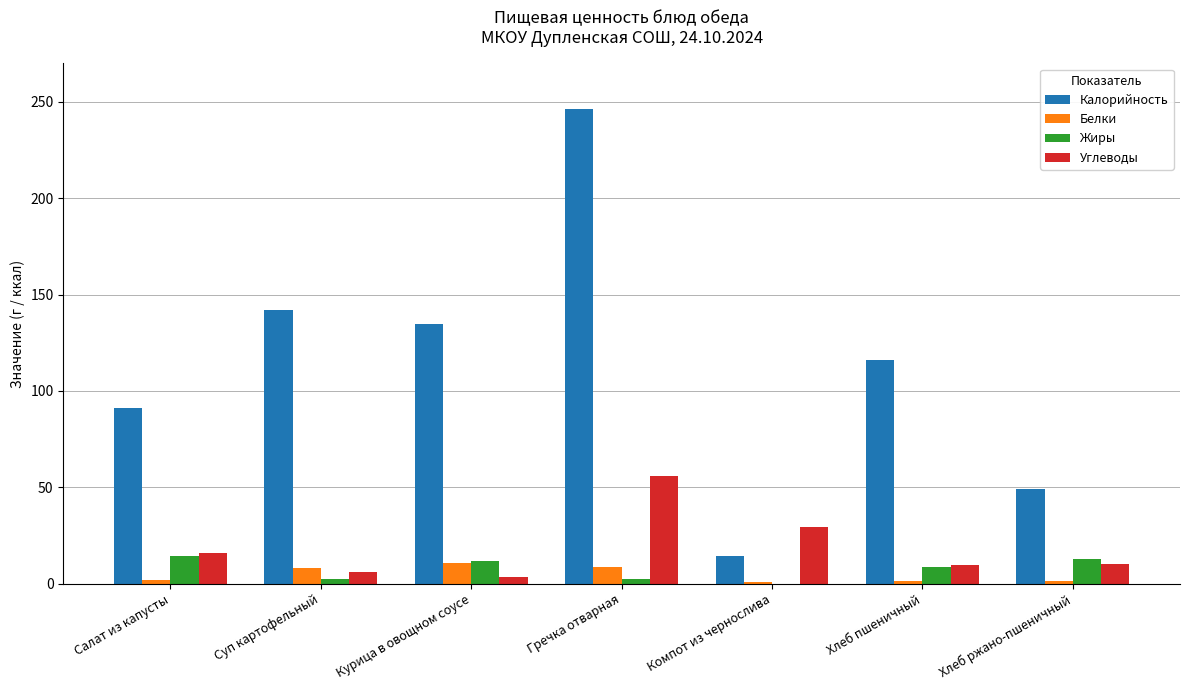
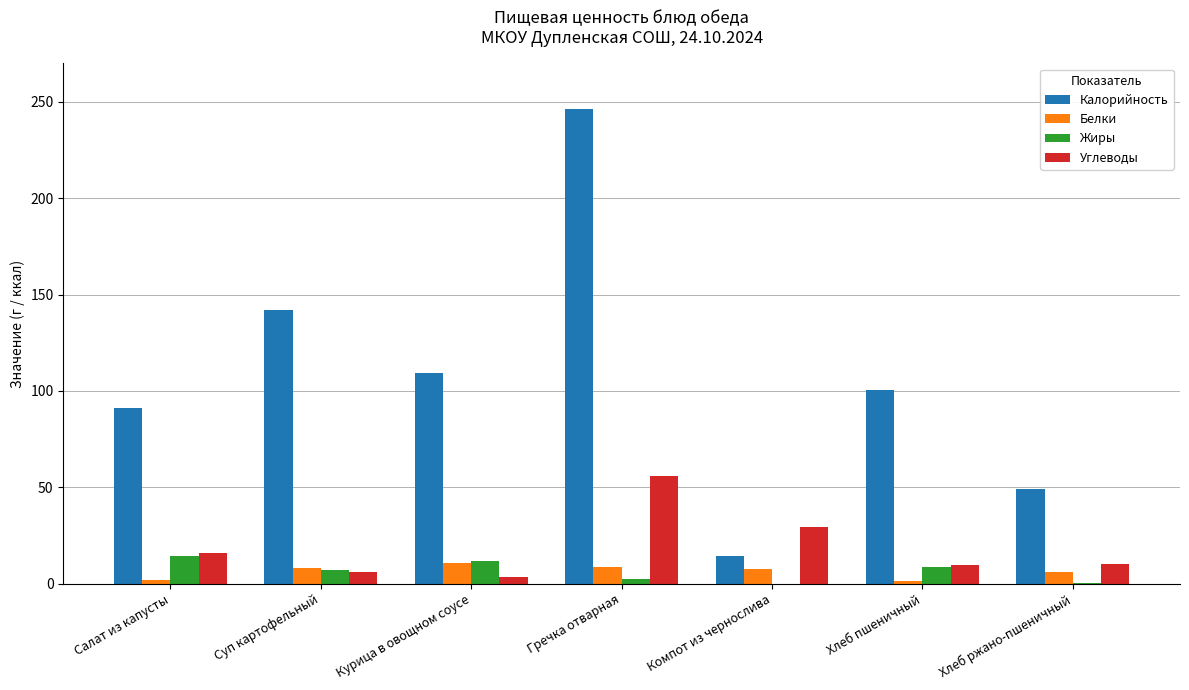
Жиры, Суп картофельный: 2 -> 7
Калорийность, Курица в овощном соусе: 135 -> 109
Белки, Компот из чернослива: 1 -> 7
Калорийность, Хлеб пшеничный: 116 -> 100
Белки, Хлеб ржано-пшеничный: 1 -> 6
Жиры, Хлеб ржано-пшеничный: 13 -> 0
